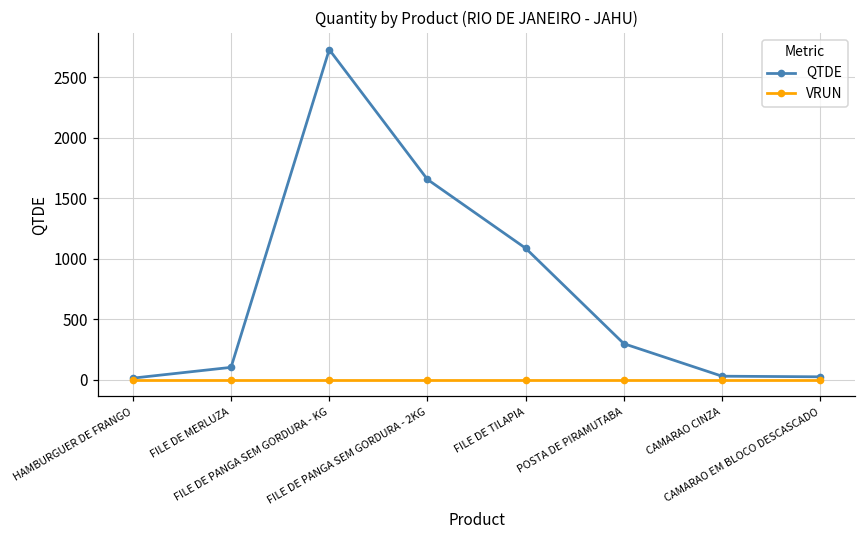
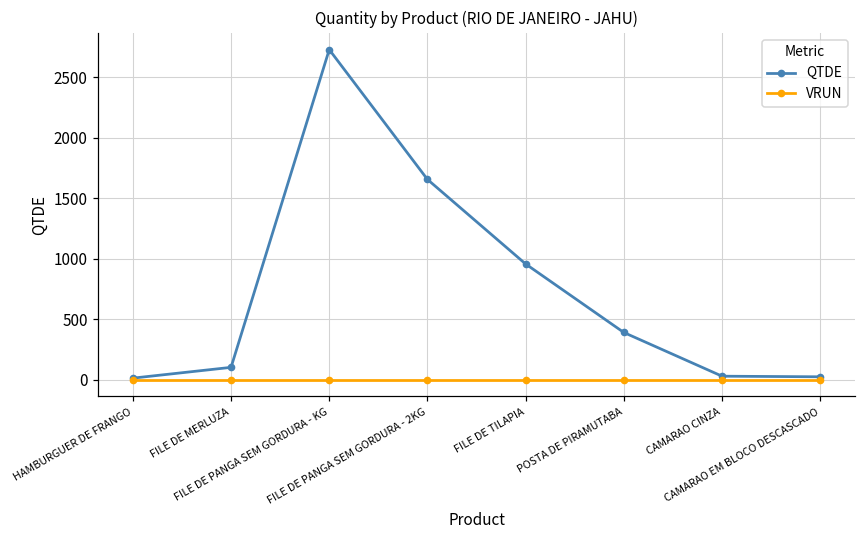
QTDE, FILE DE TILAPIA: 1090 -> 960
QTDE, POSTA DE PIRAMUTABA: 300 -> 390
